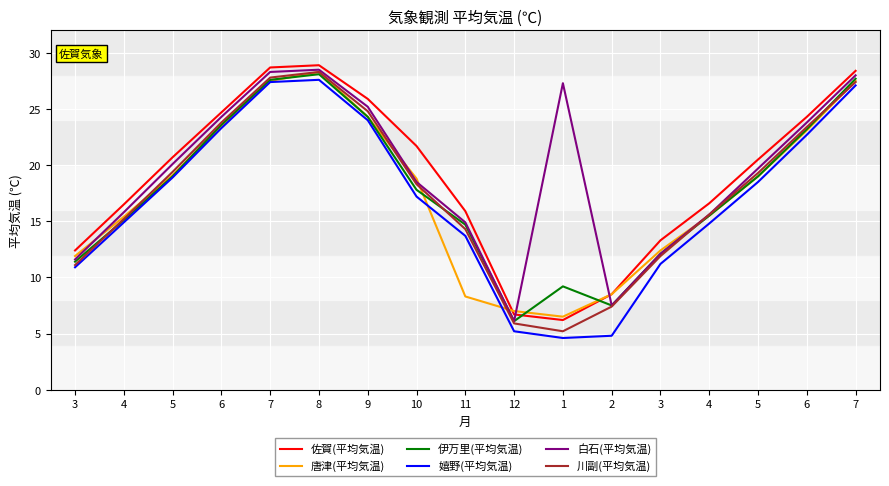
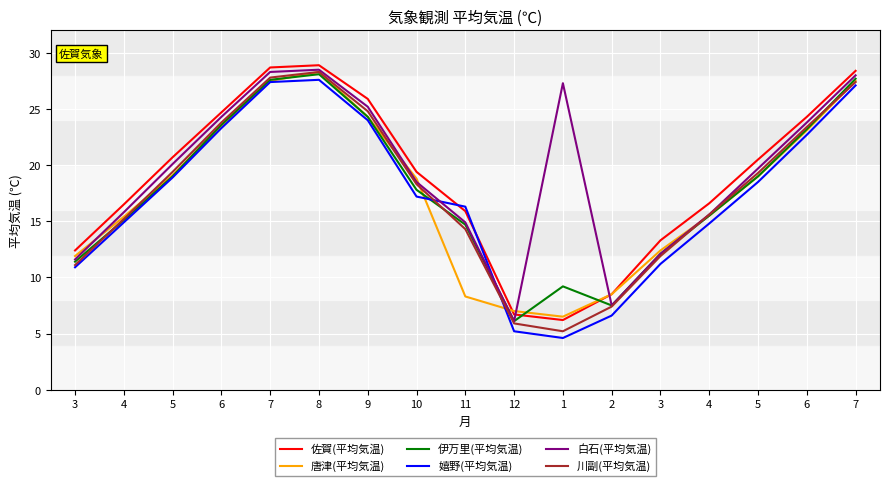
佐賀(平均気温), 10: 21.7 -> 19.4
嬉野(平均気温), 11: 13.7 -> 16.3
嬉野(平均気温), 2: 4.8 -> 6.6
